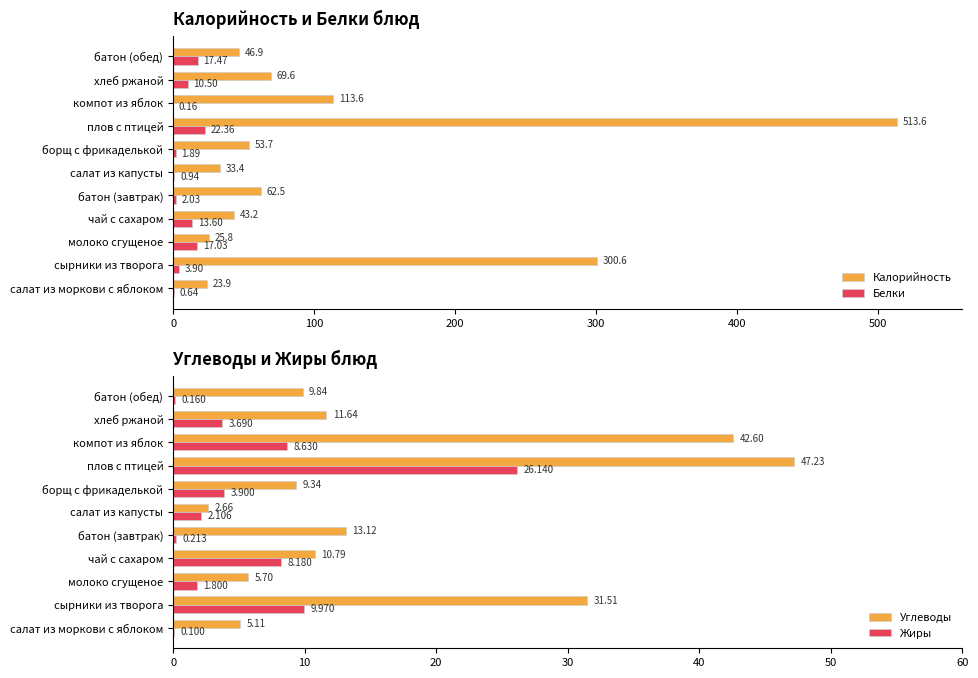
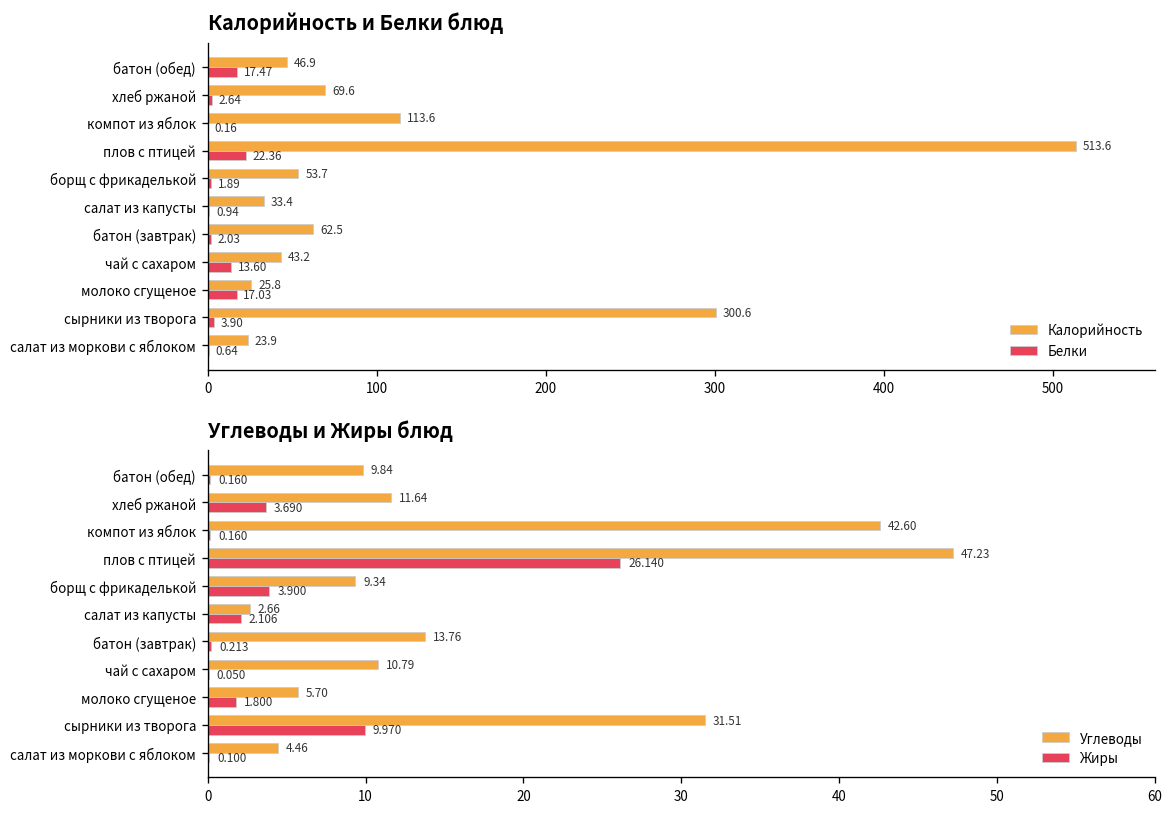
Калорийность и Белки блюд, Белки, хлеб ржаной: 10.50 -> 2.64
Углеводы и Жиры блюд, Жиры, компот из яблок: 8.630 -> 0.160
Углеводы и Жиры блюд, Углеводы, батон (завтрак): 13.12 -> 13.76
Углеводы и Жиры блюд, Жиры, чай с сахаром: 8.180 -> 0.050
Углеводы и Жиры блюд, Углеводы, салат из моркови с яблоком: 5.11 -> 4.46
